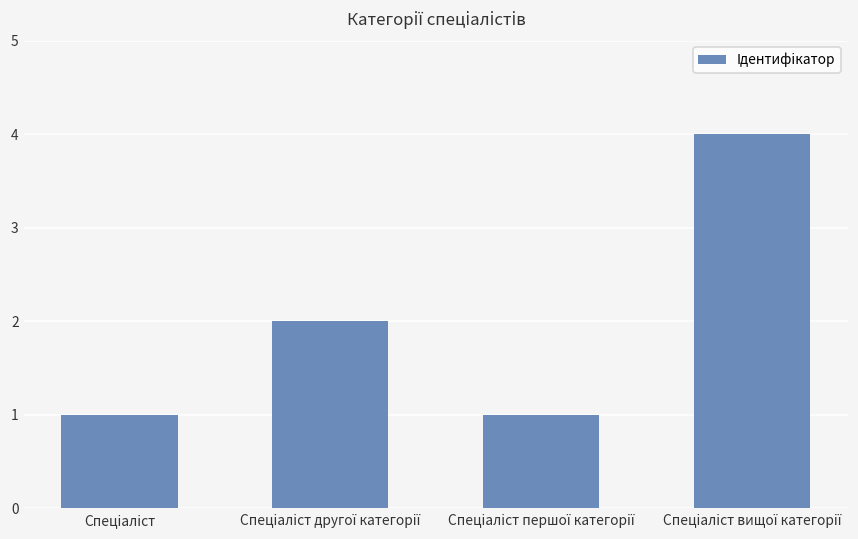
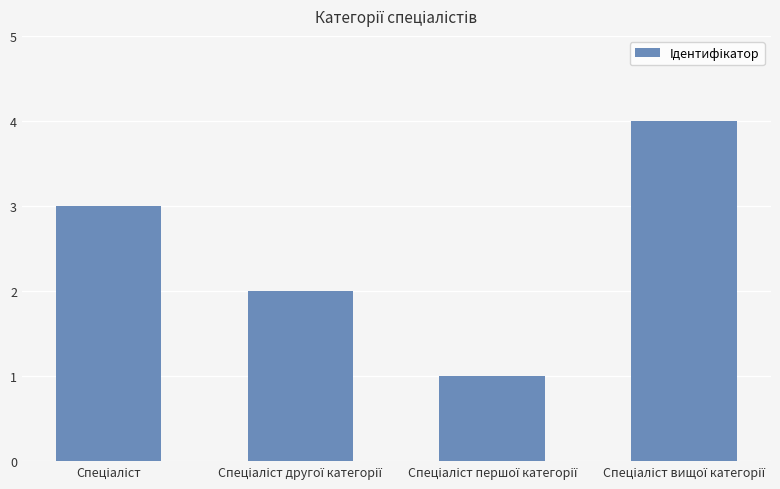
Спеціаліст: 1 -> 3
